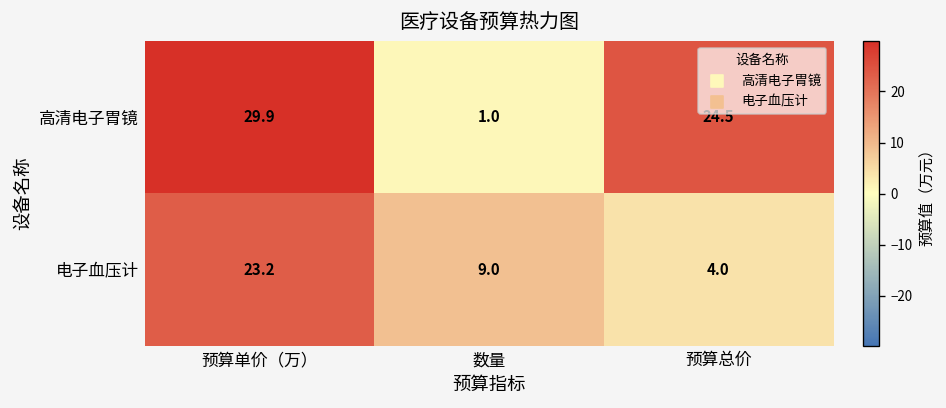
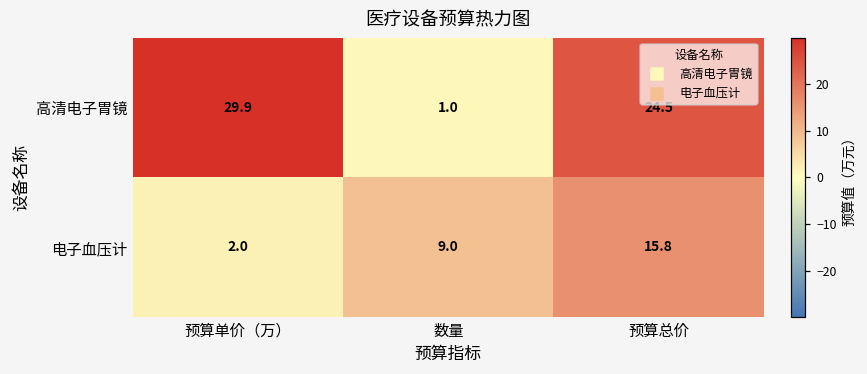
电子血压计, 预算单价（万）: 23.2 -> 2.0
电子血压计, 预算总价: 4.0 -> 15.8
